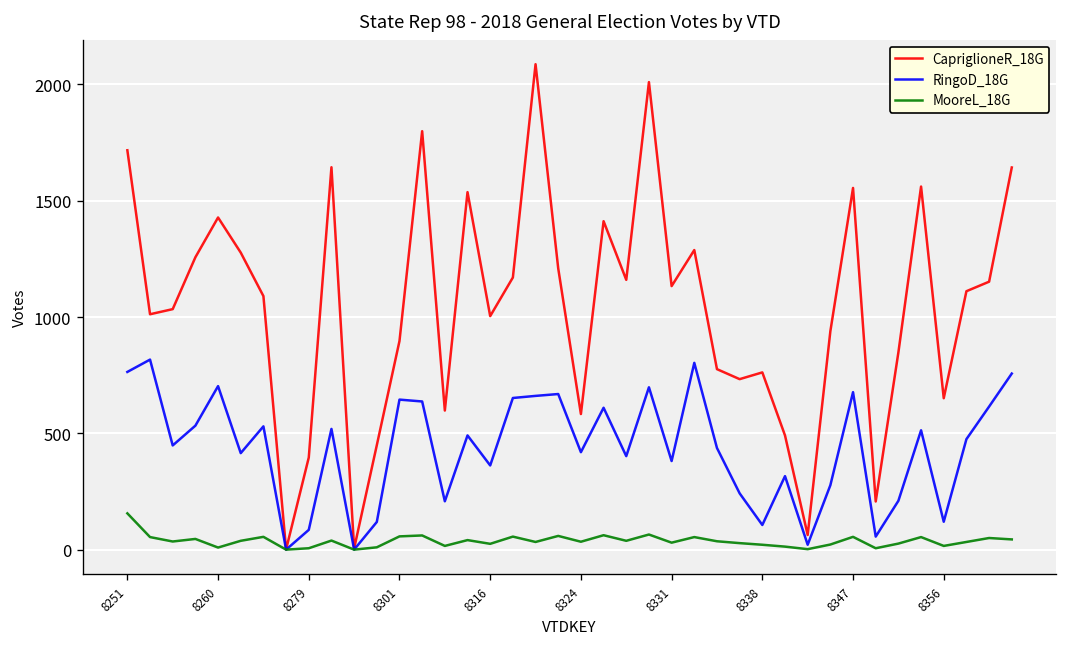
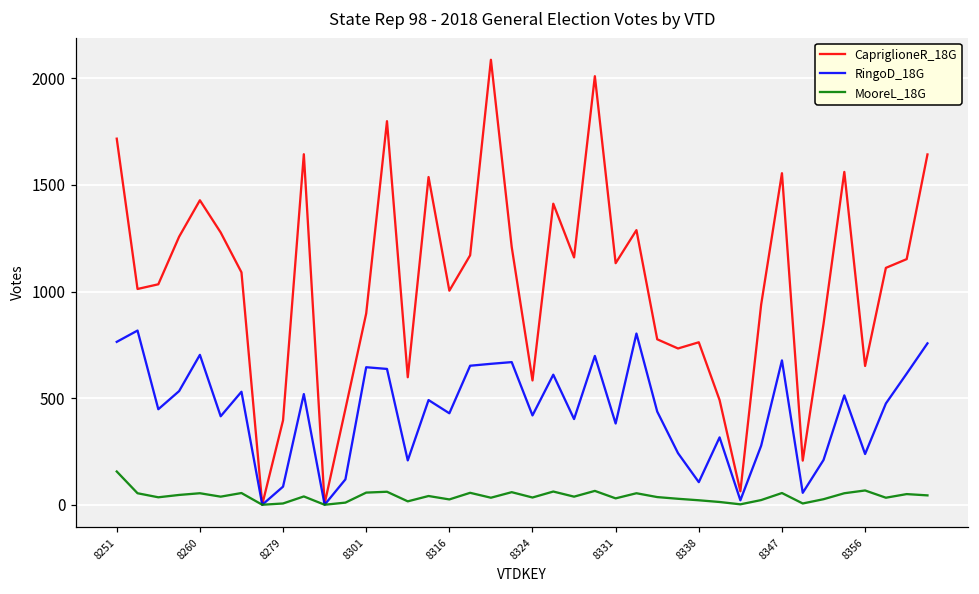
MooreL_18G, 8260: 10 -> 50
RingoD_18G, 8316: 360 -> 430
RingoD_18G, 8356: 120 -> 240
MooreL_18G, 8356: 20 -> 70
